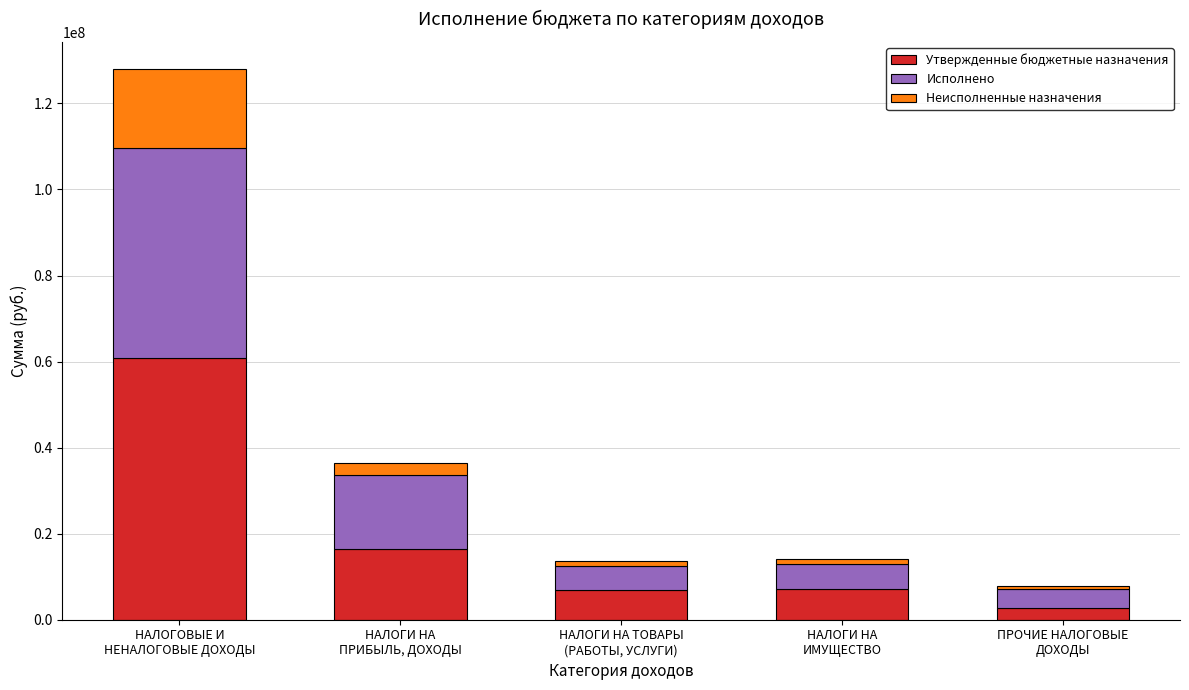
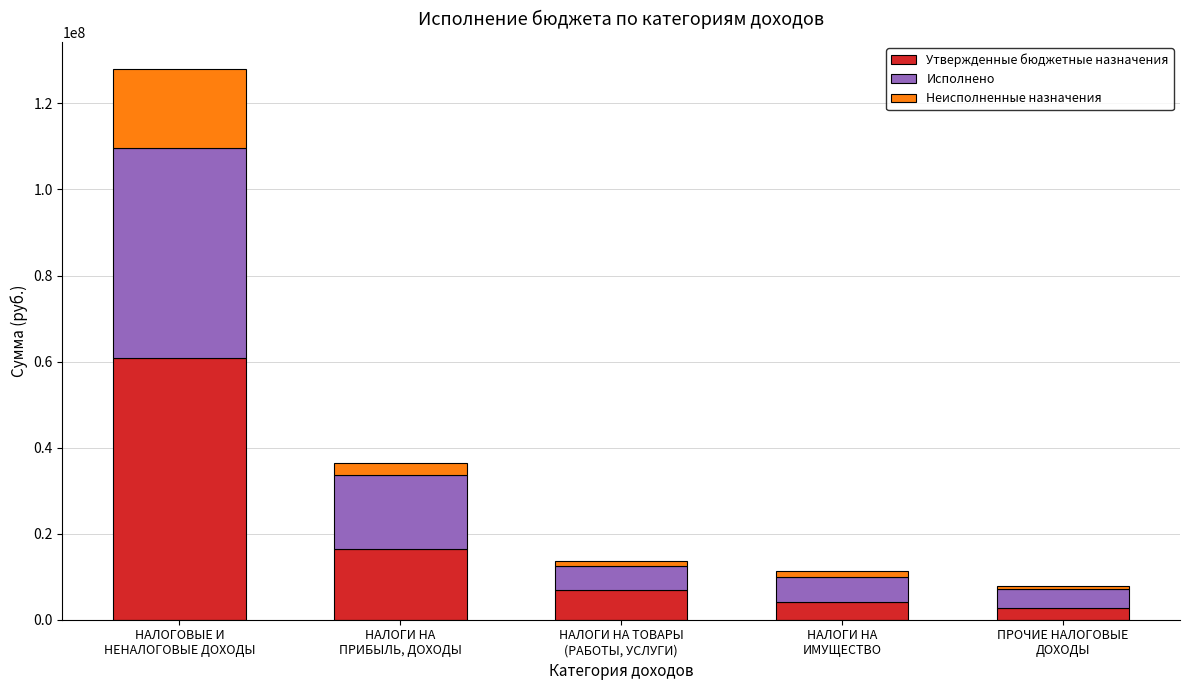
Утвержденные бюджетные назначения, НАЛОГИ НА ИМУЩЕСТВО: 7000000 -> 4000000
